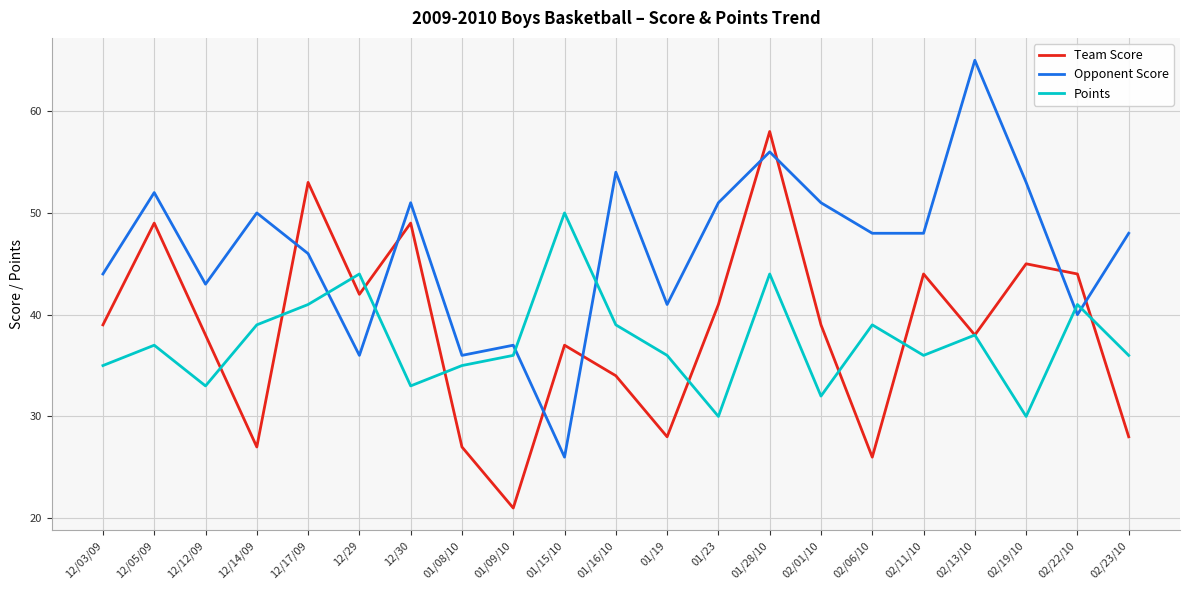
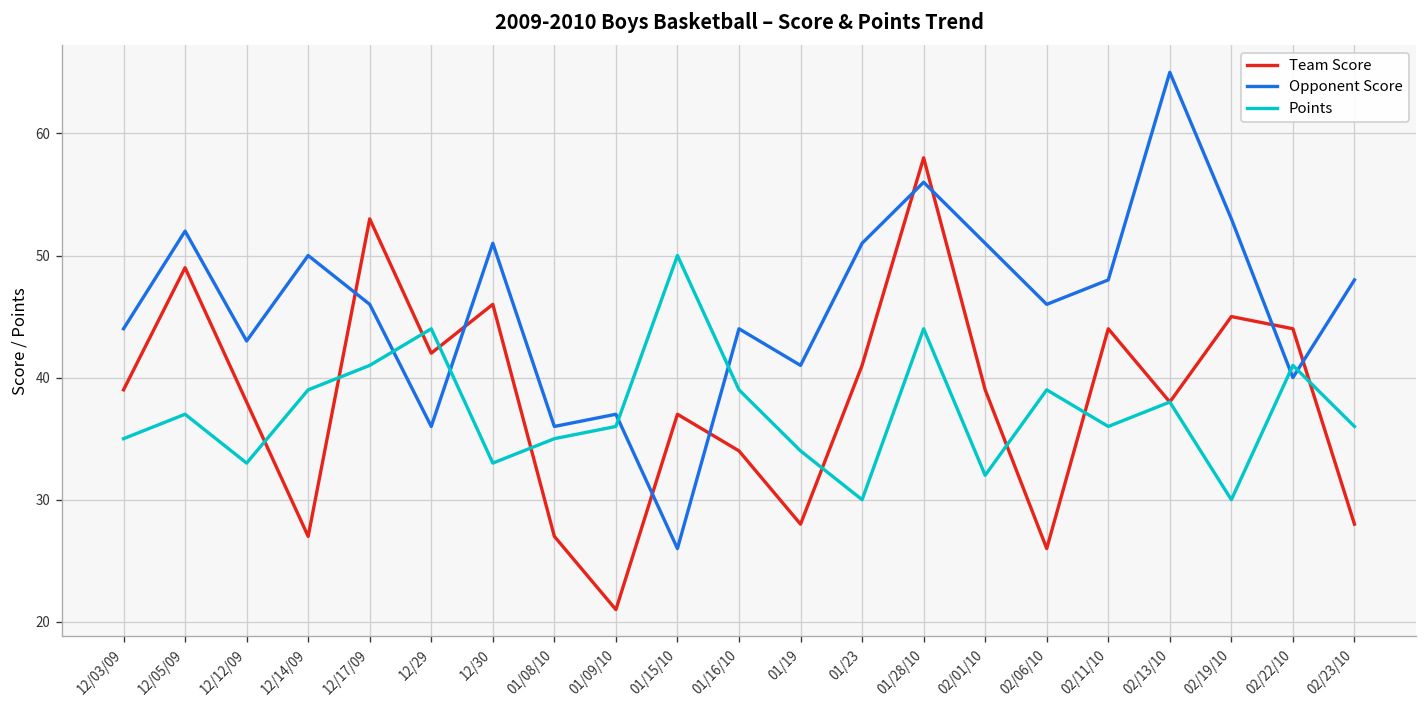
Team Score, 12/30: 49 -> 46
Opponent Score, 01/16/10: 54 -> 44
Points, 01/19: 36 -> 34
Opponent Score, 02/06/10: 48 -> 46
